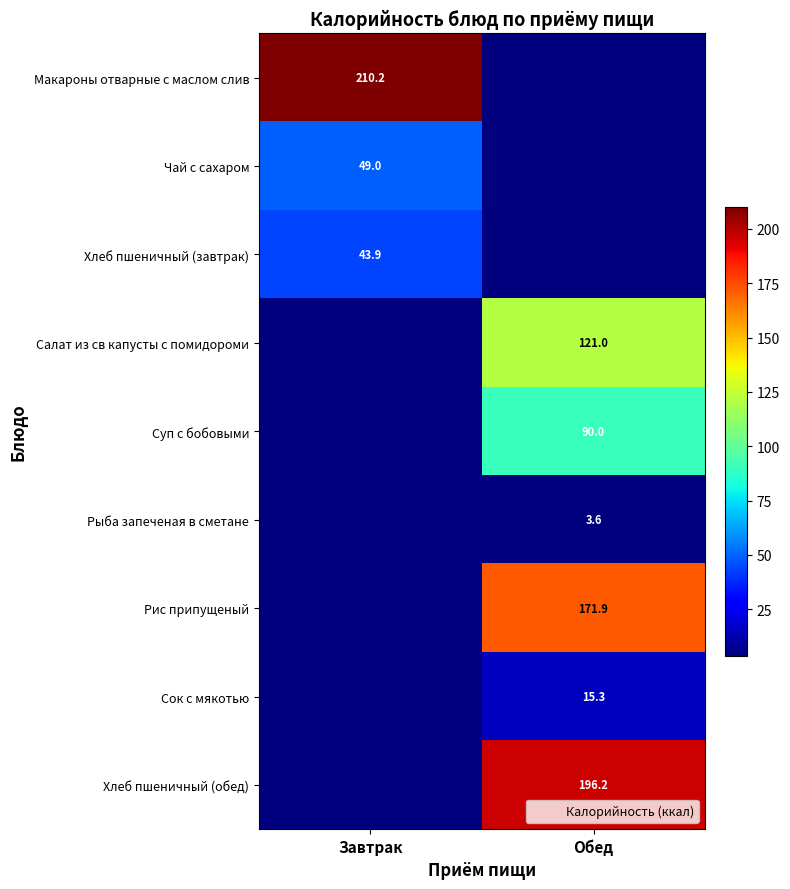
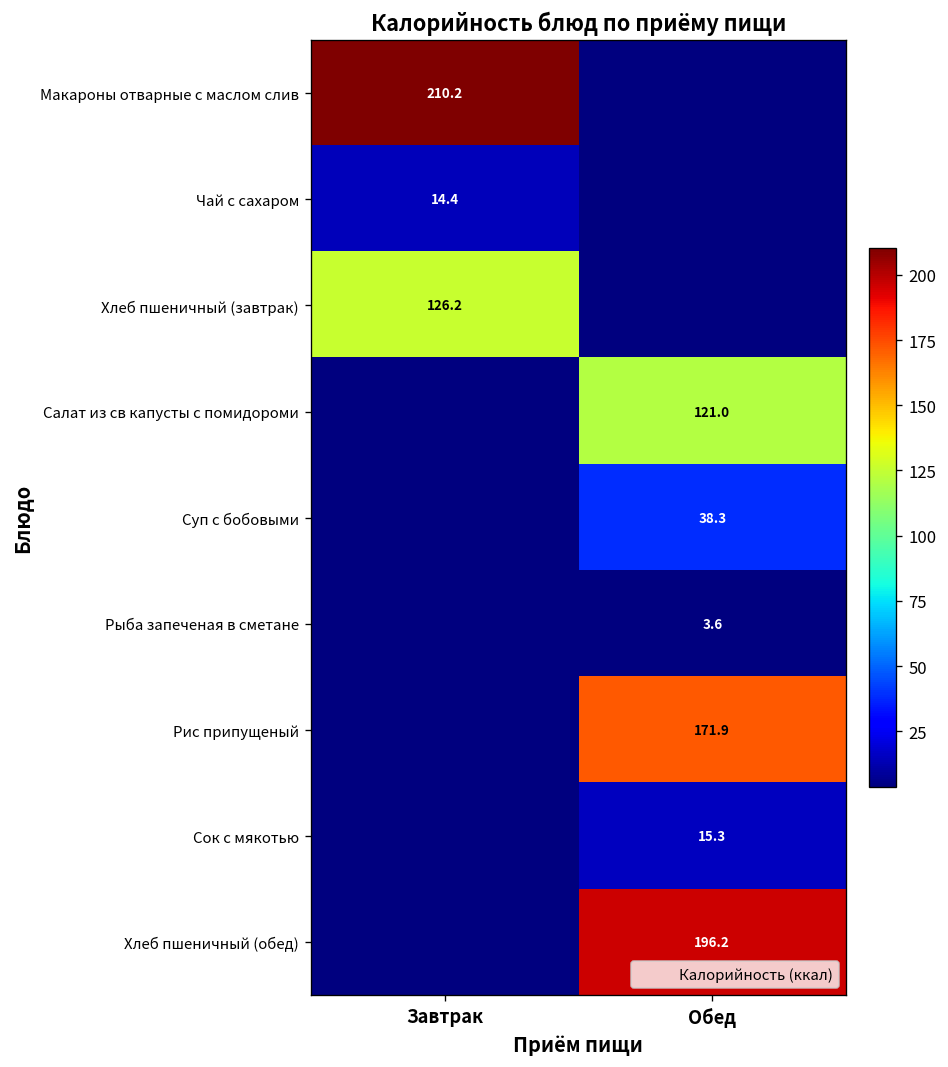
Чай с сахаром, Завтрак: 49.0 -> 14.4
Хлеб пшеничный (завтрак), Завтрак: 43.9 -> 126.2
Суп с бобовыми, Обед: 90.0 -> 38.3
